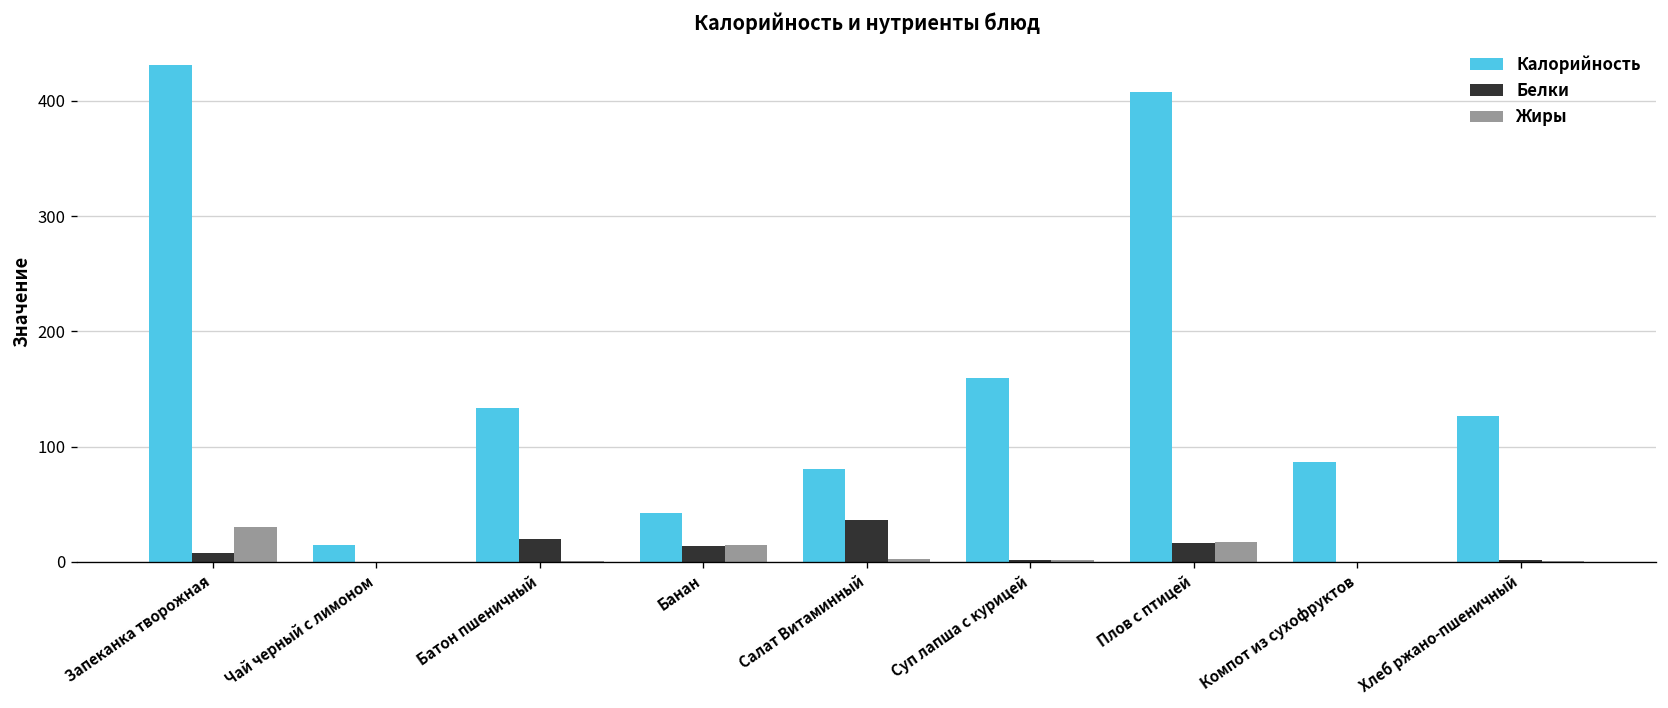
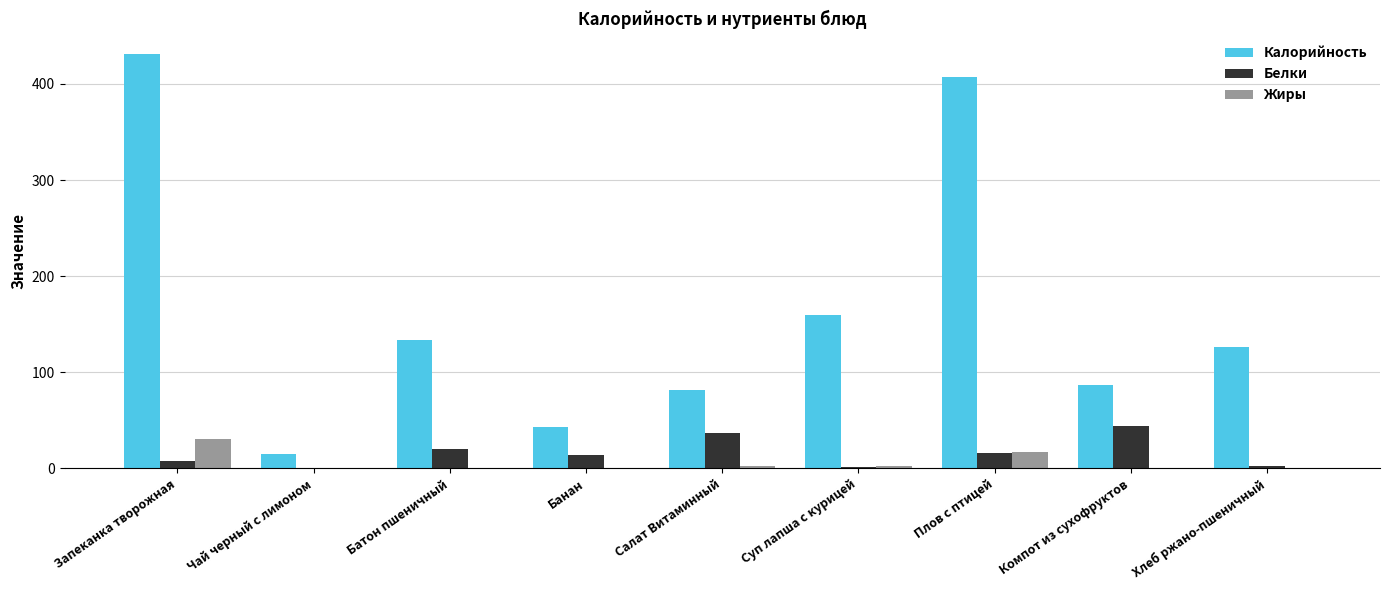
Жиры, Банан: 10 -> 0
Белки, Компот из сухофруктов: 0 -> 40
